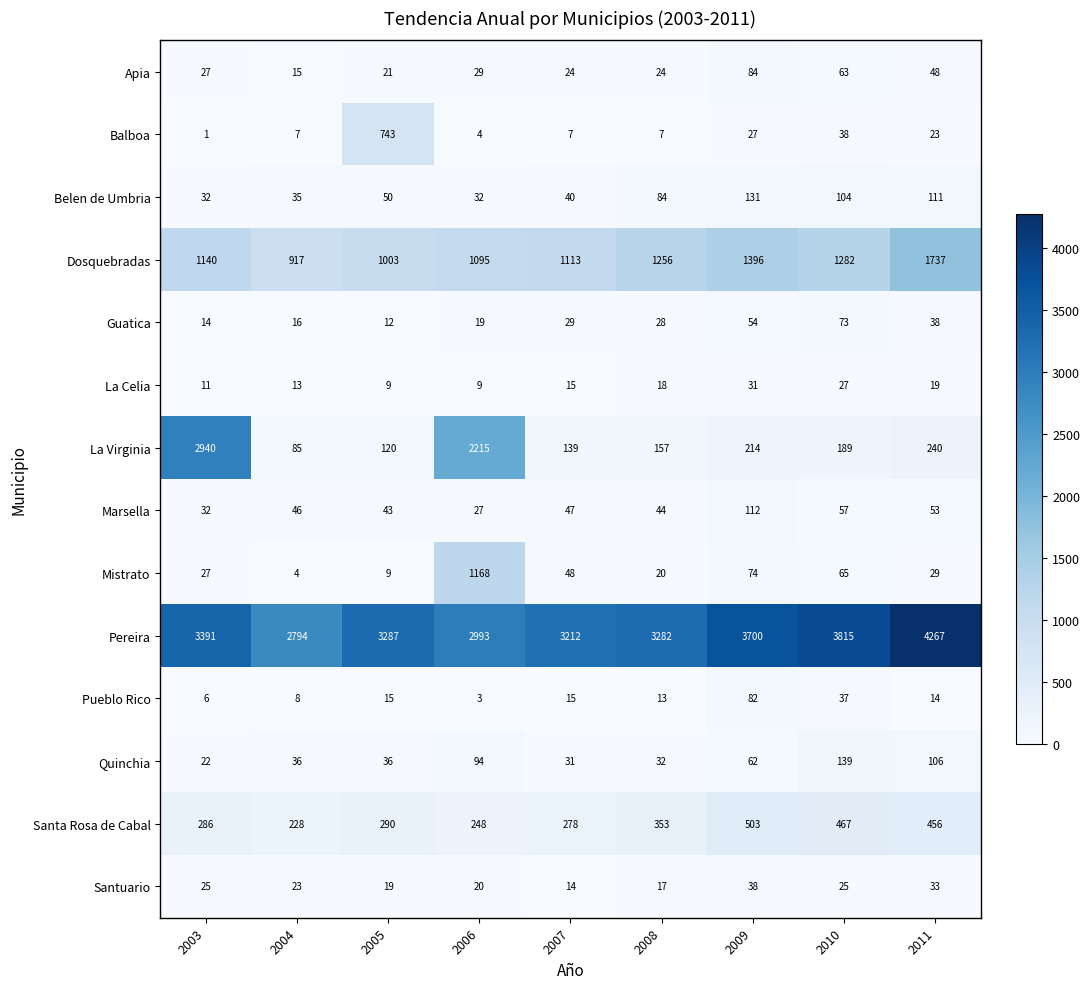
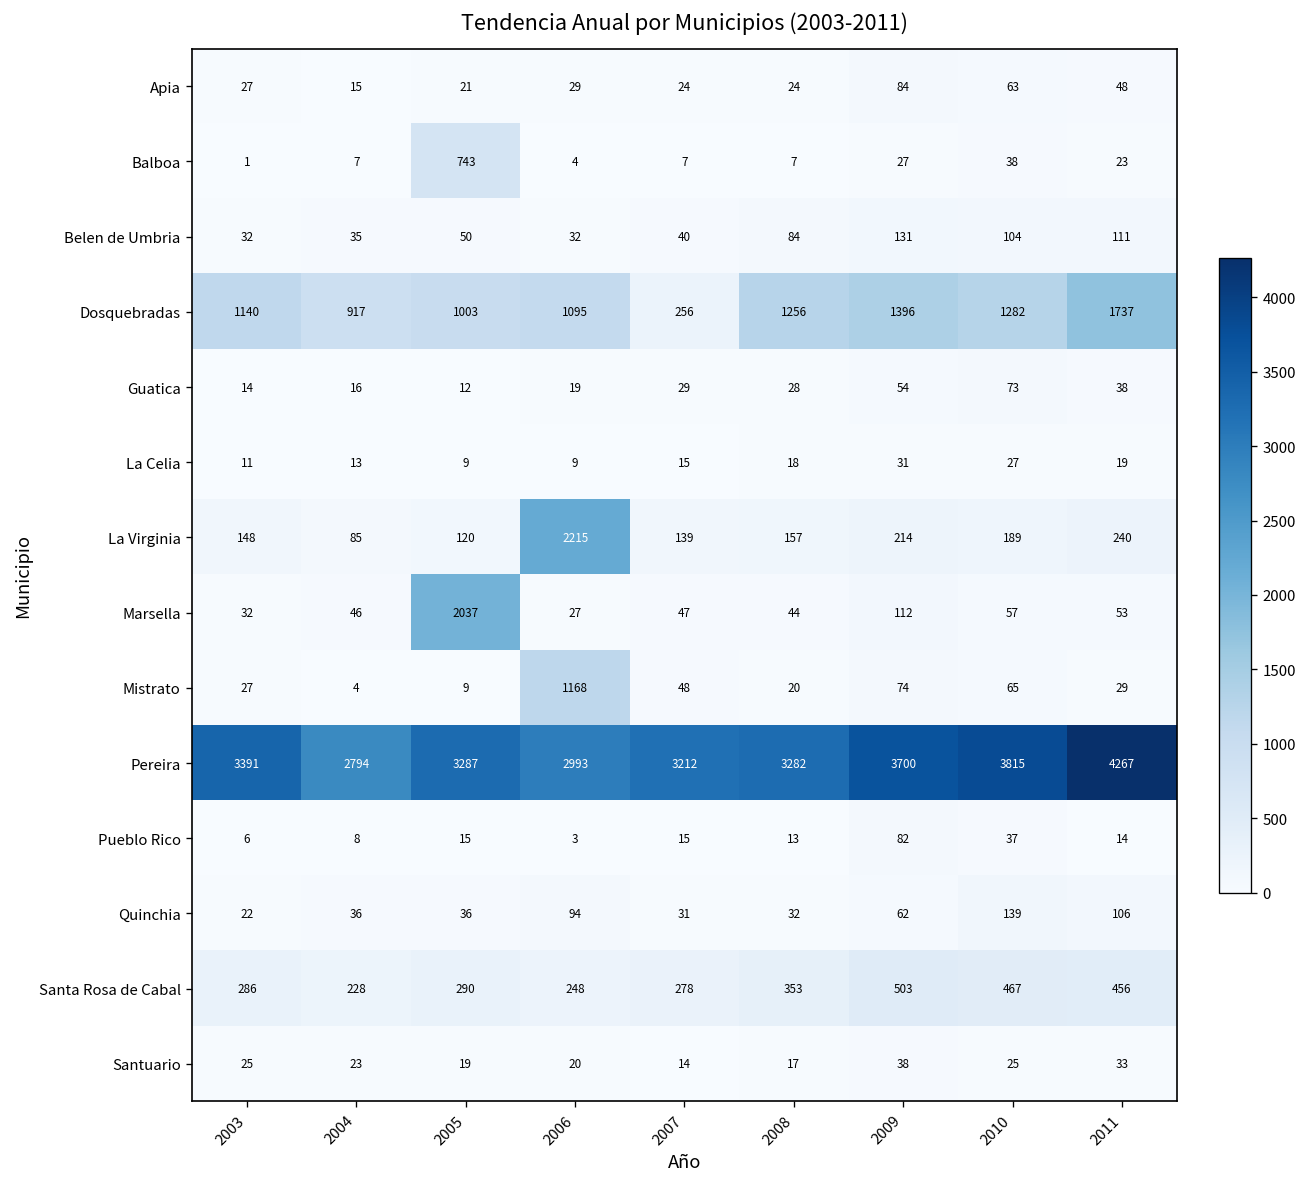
Dosquebradas, 2007: 1113 -> 256
La Virginia, 2003: 2940 -> 148
Marsella, 2005: 43 -> 2037
